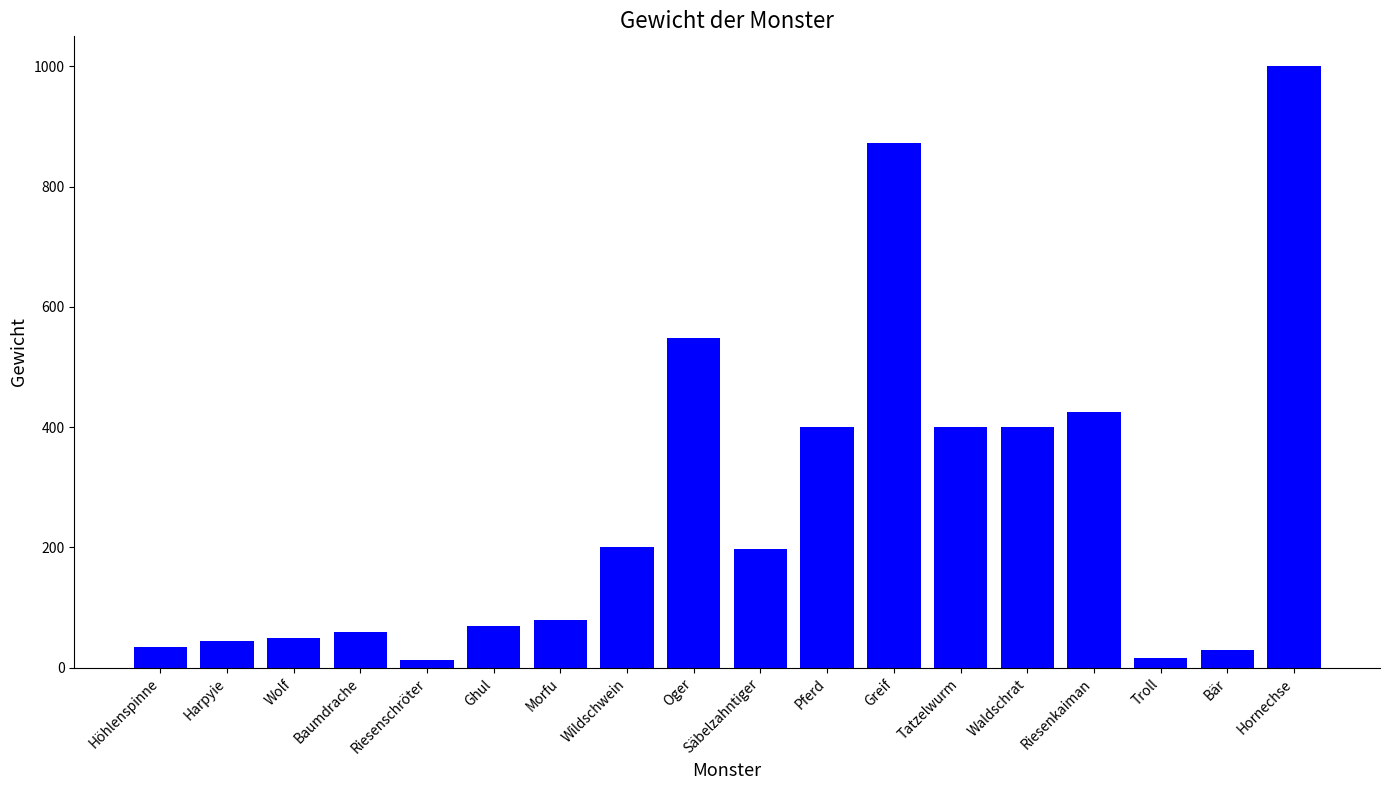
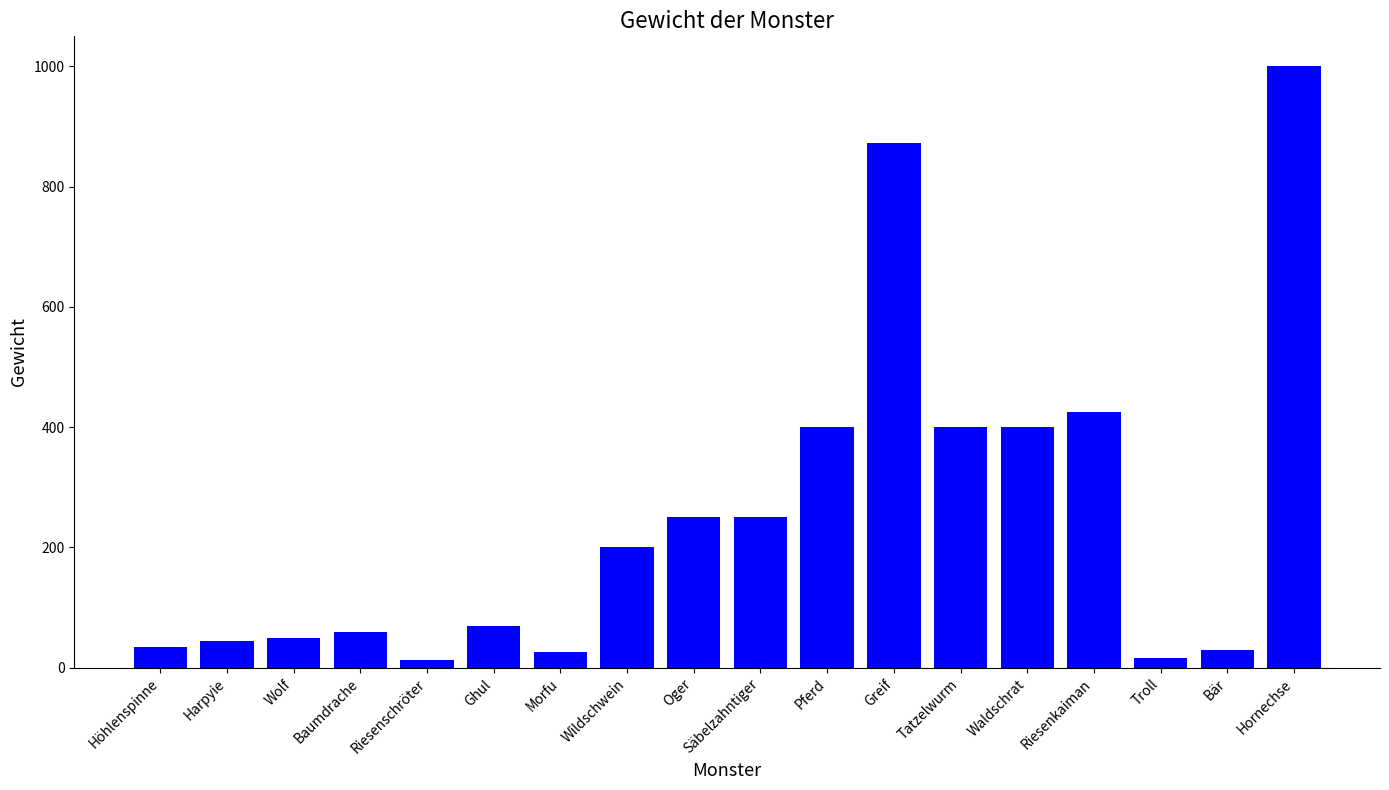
Morfu: 80 -> 30
Oger: 550 -> 250
Säbelzahntiger: 200 -> 250
